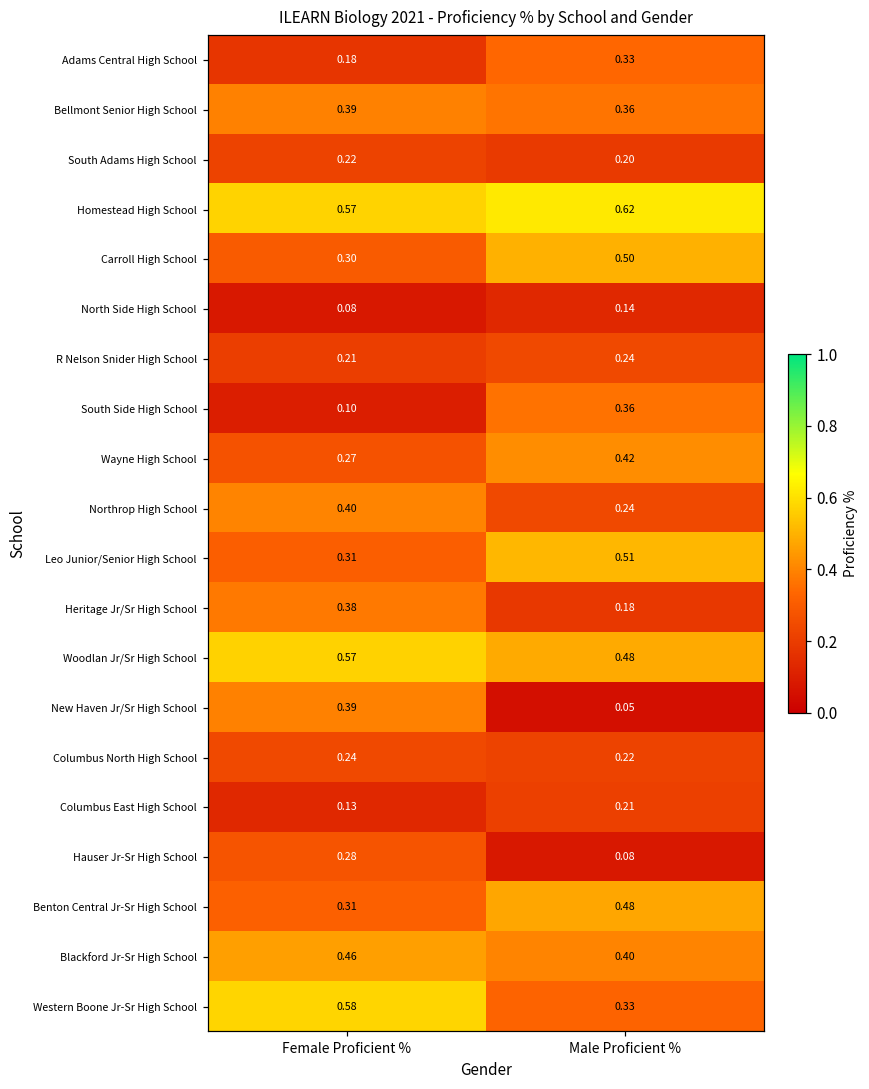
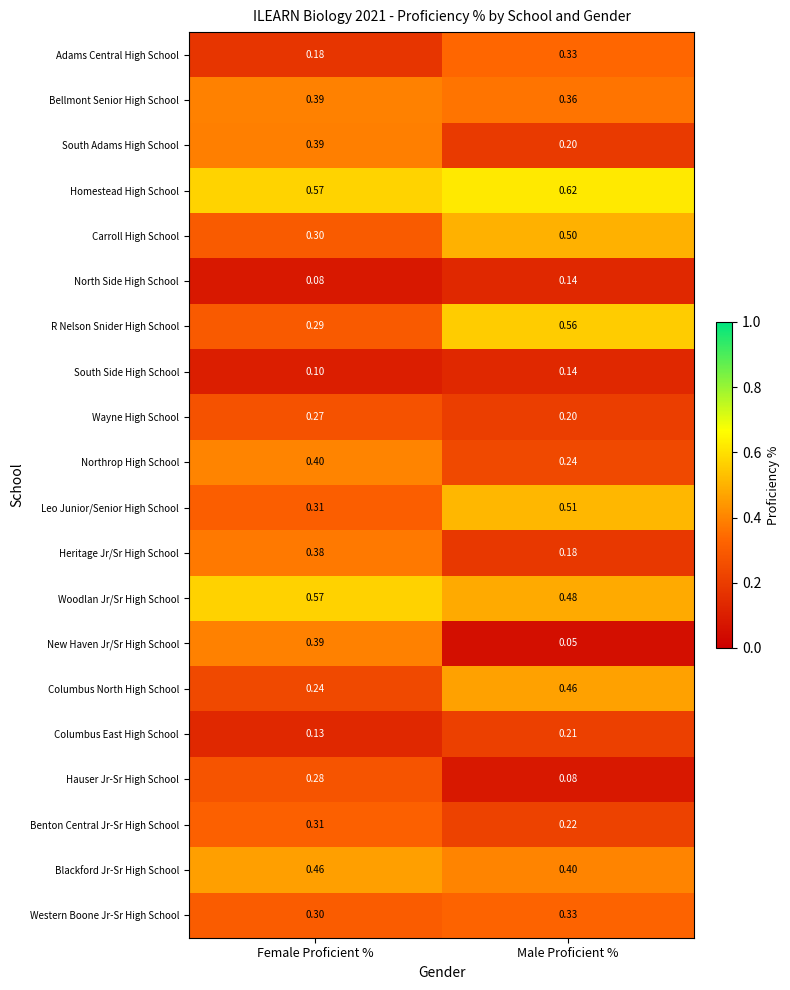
South Adams High School, Female Proficient %: 0.22 -> 0.39
R Nelson Snider High School, Female Proficient %: 0.21 -> 0.29
R Nelson Snider High School, Male Proficient %: 0.24 -> 0.56
South Side High School, Male Proficient %: 0.36 -> 0.14
Wayne High School, Male Proficient %: 0.42 -> 0.20
Columbus North High School, Male Proficient %: 0.22 -> 0.46
Benton Central Jr-Sr High School, Male Proficient %: 0.48 -> 0.22
Western Boone Jr-Sr High School, Female Proficient %: 0.58 -> 0.30
